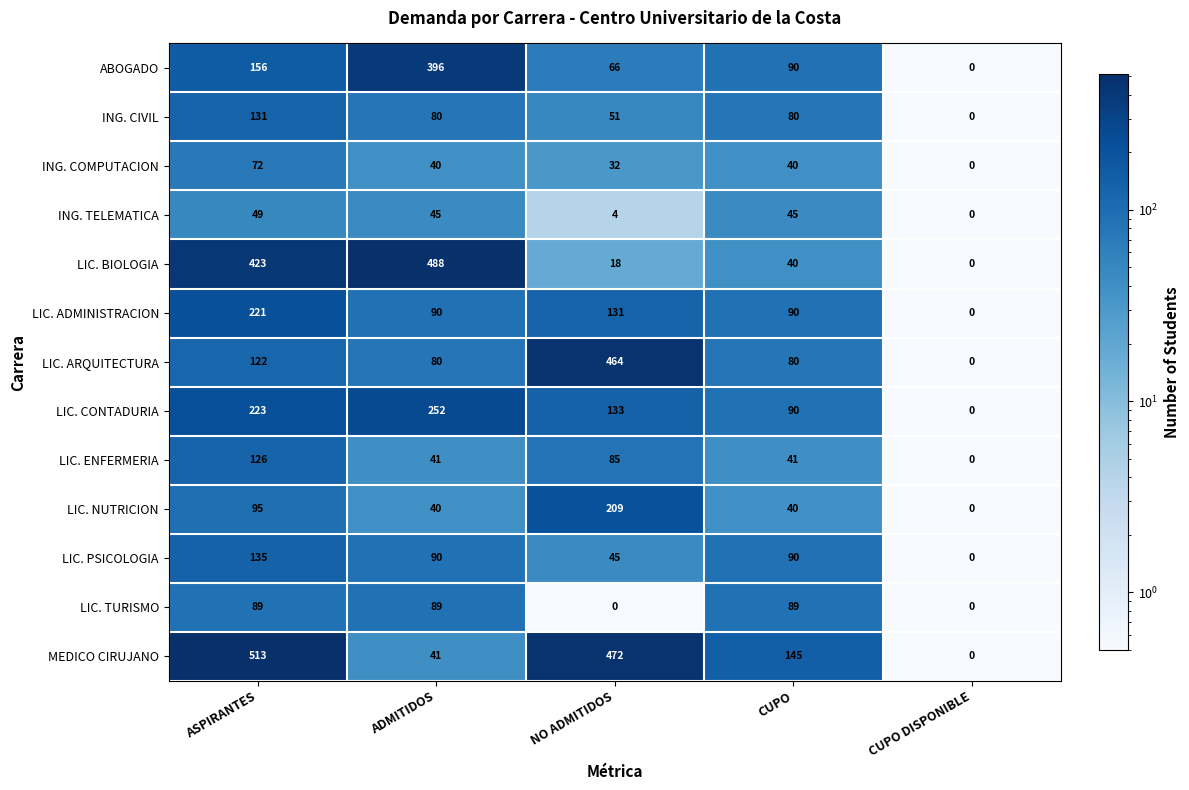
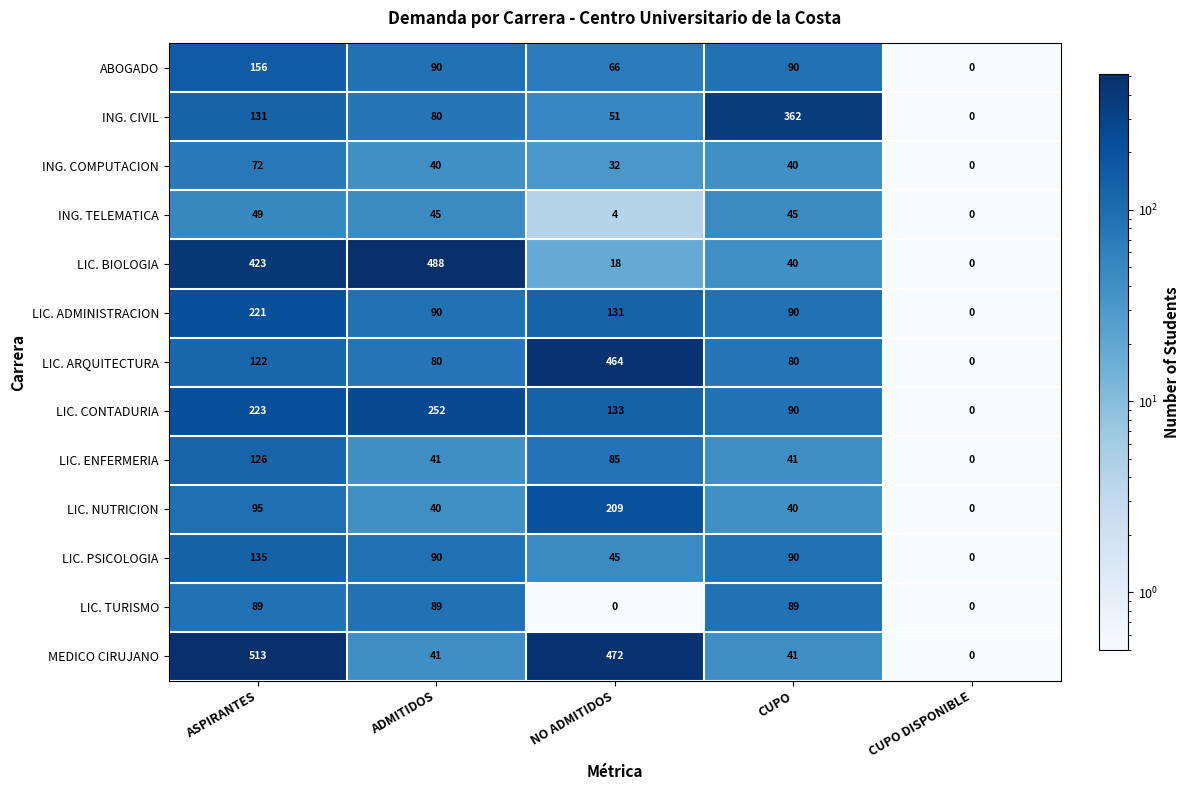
ABOGADO, ADMITIDOS: 396 -> 90
ING. CIVIL, CUPO: 80 -> 362
MEDICO CIRUJANO, CUPO: 145 -> 41
